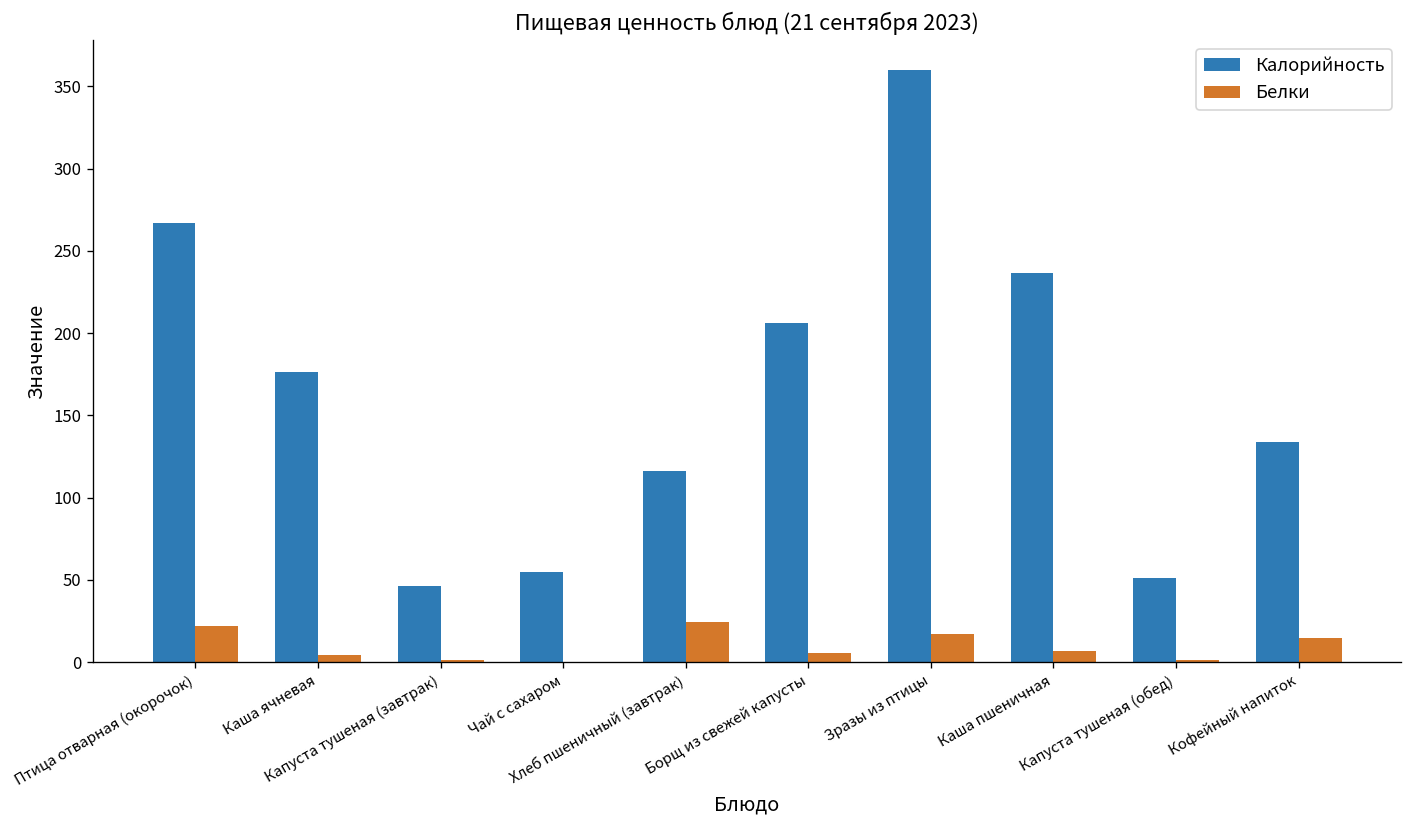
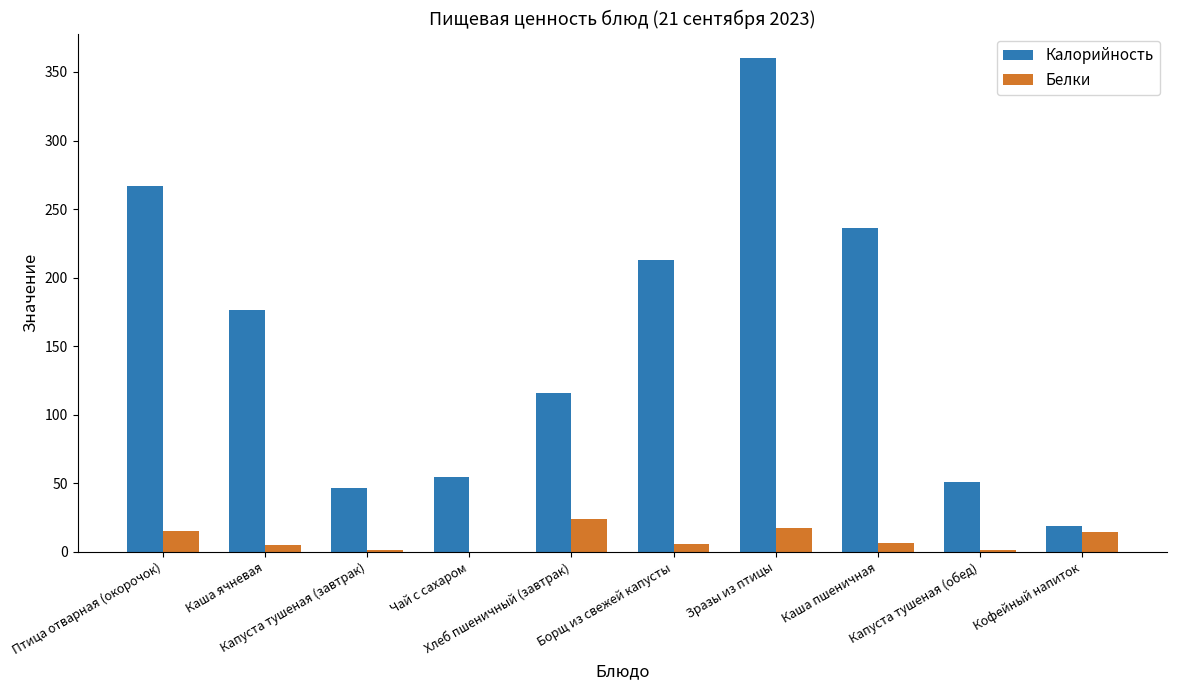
Белки, Птица отварная (окорочок): 22 -> 15
Калорийность, Борщ из свежей капусты: 206 -> 213
Калорийность, Кофейный напиток: 134 -> 19
